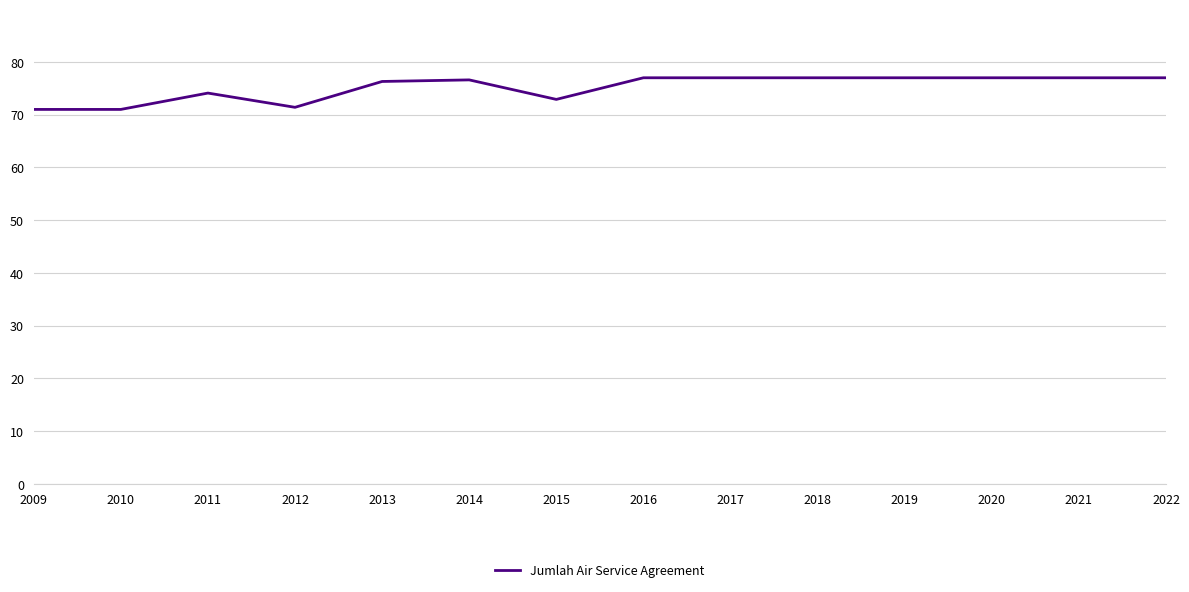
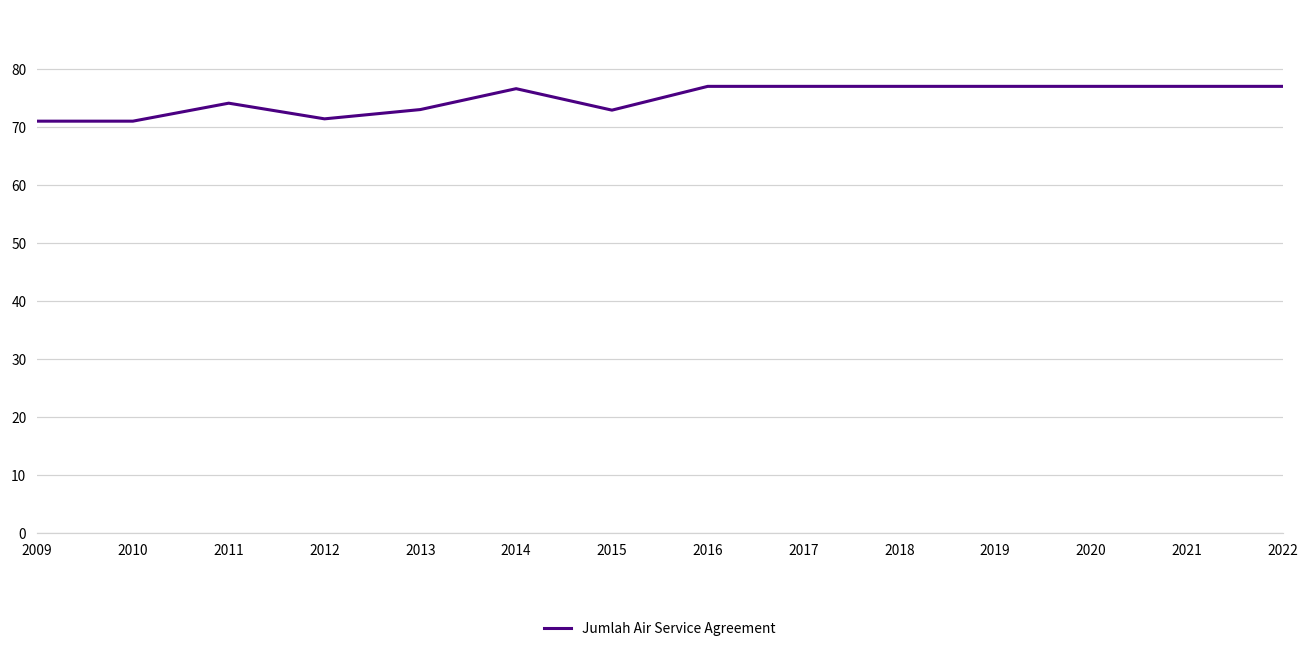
2013: 76 -> 73
